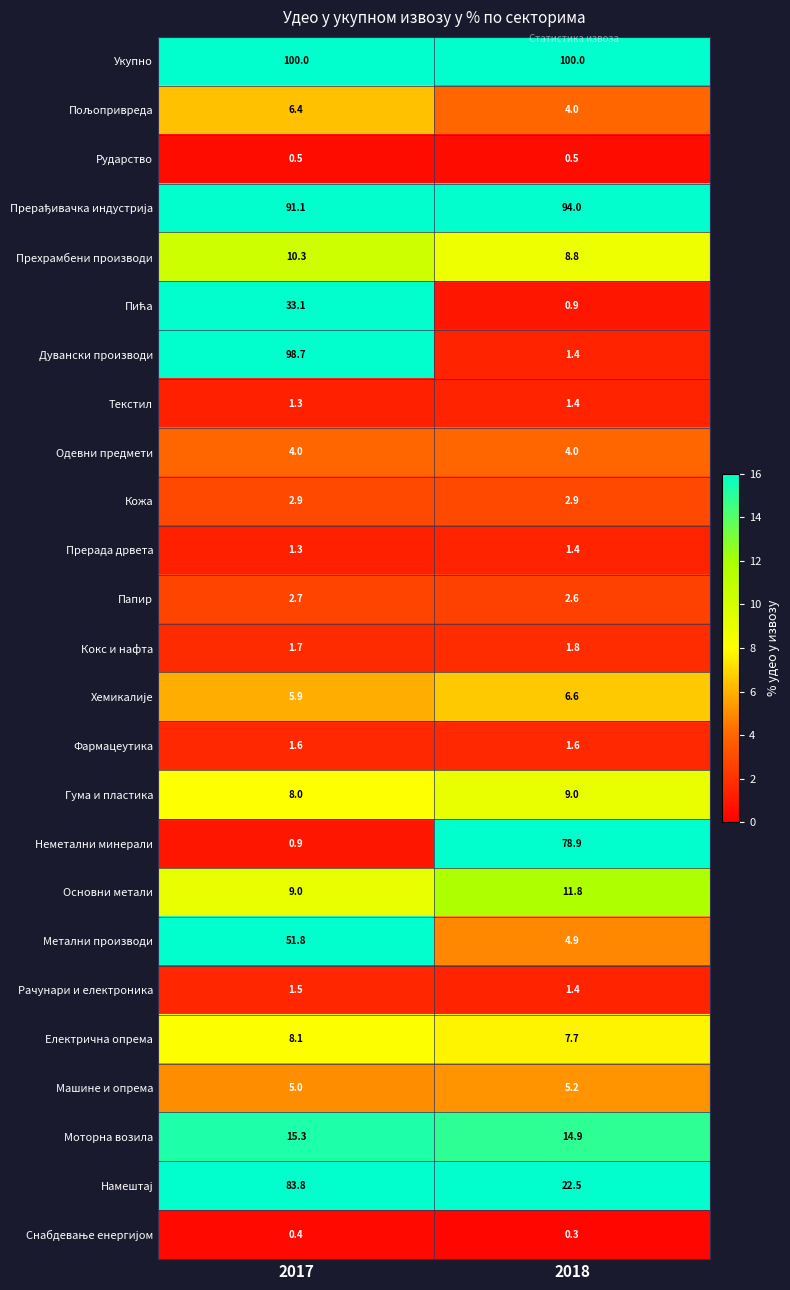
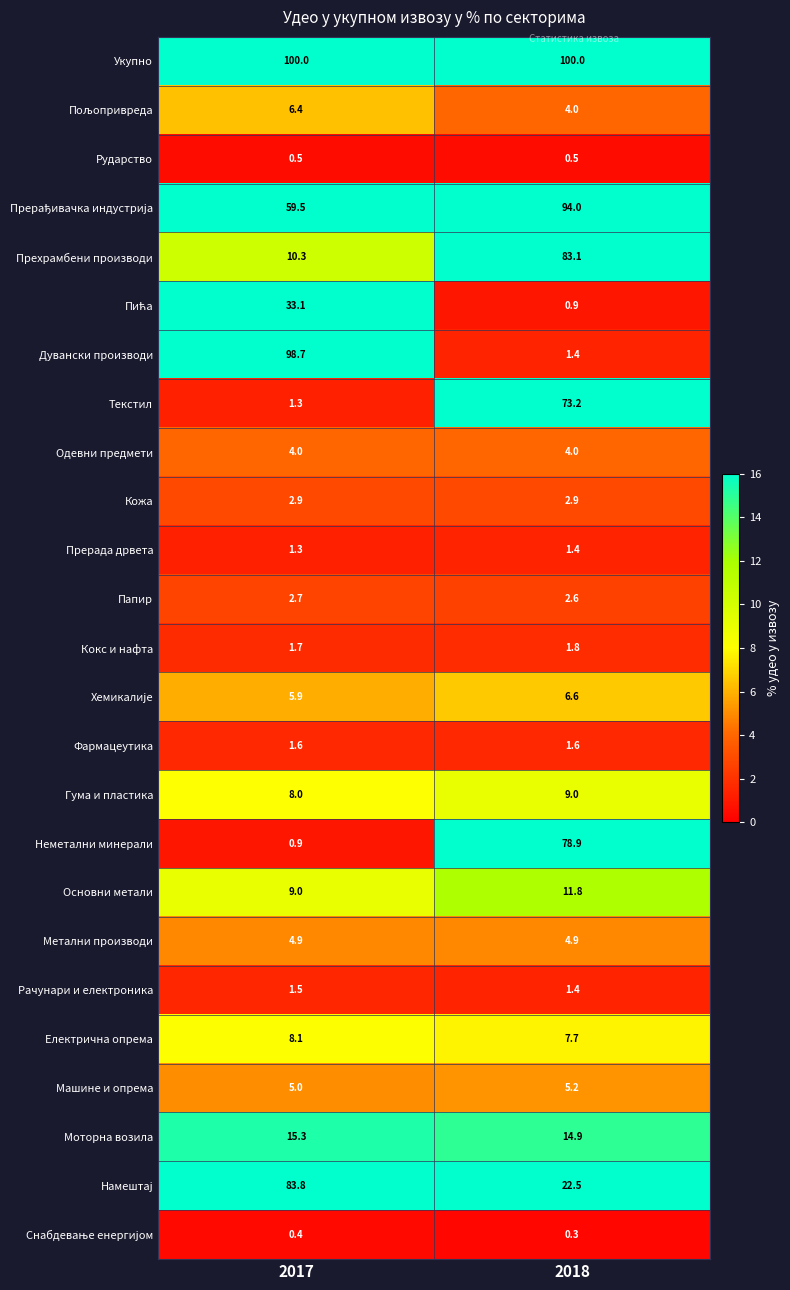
Прерађивачка индустрија, 2017: 91.1 -> 59.5
Прехрамбени производи, 2018: 8.8 -> 83.1
Текстил, 2018: 1.4 -> 73.2
Метални производи, 2017: 51.8 -> 4.9
